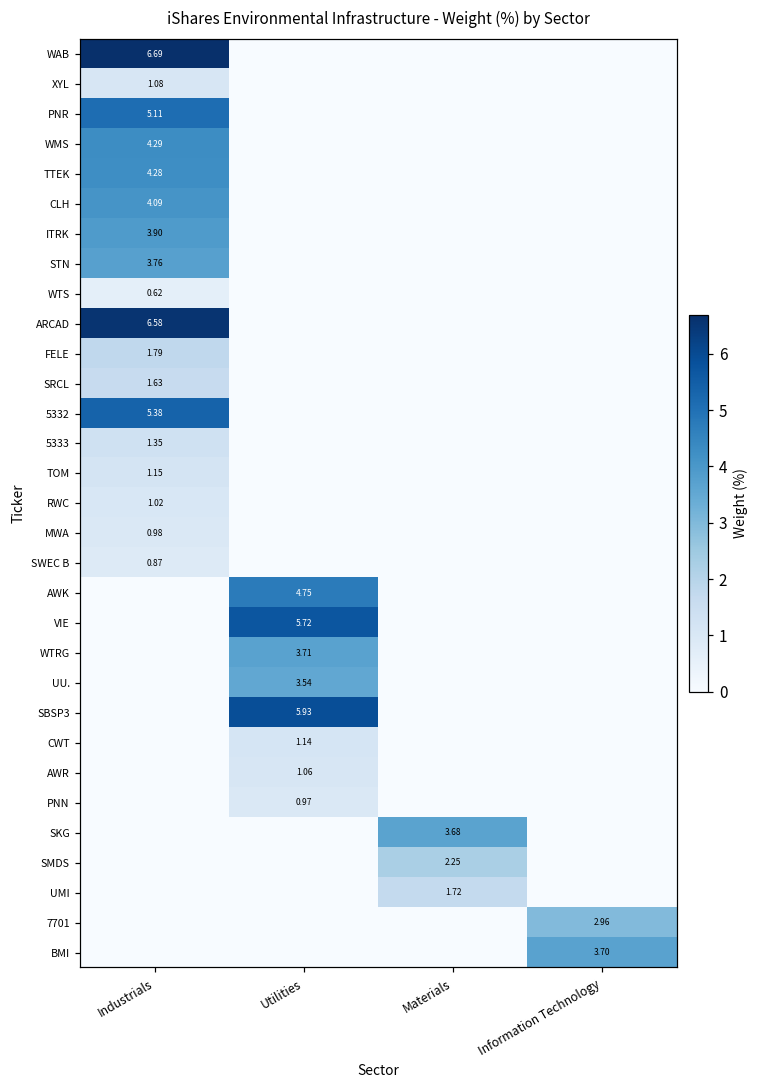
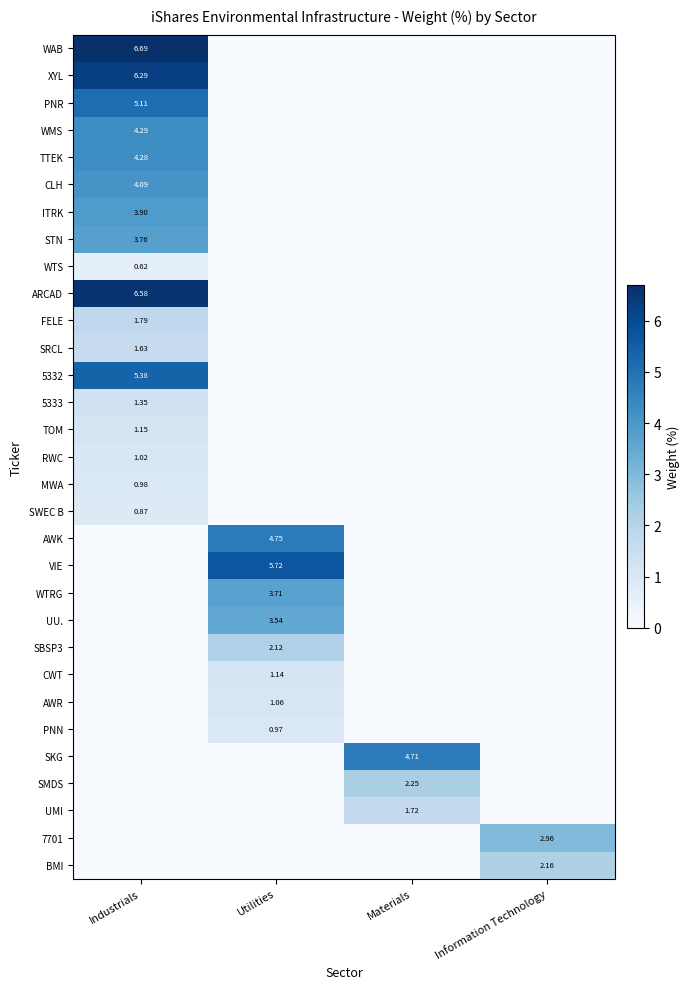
XYL, Industrials: 1.08 -> 6.29
SBSP3, Utilities: 5.93 -> 2.12
SKG, Materials: 3.68 -> 4.71
BMI, Information Technology: 3.70 -> 2.16
